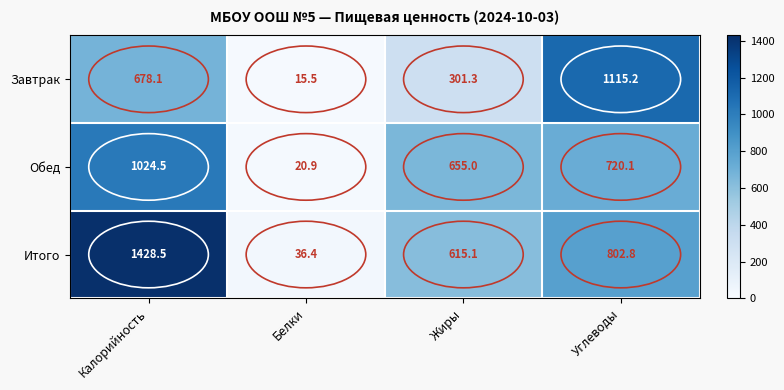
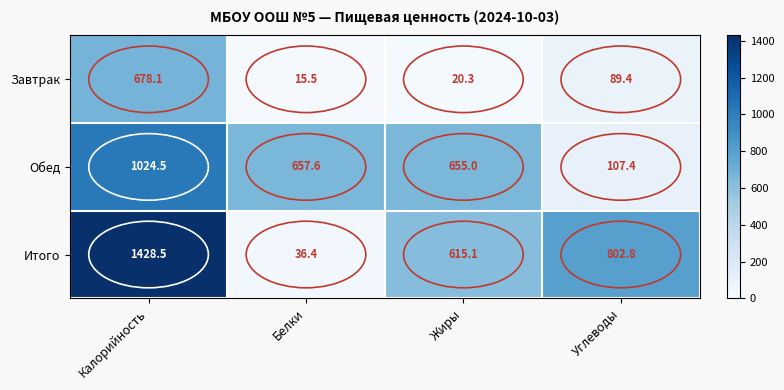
Завтрак, Жиры: 301.3 -> 20.3
Завтрак, Углеводы: 1115.2 -> 89.4
Обед, Белки: 20.9 -> 657.6
Обед, Углеводы: 720.1 -> 107.4
